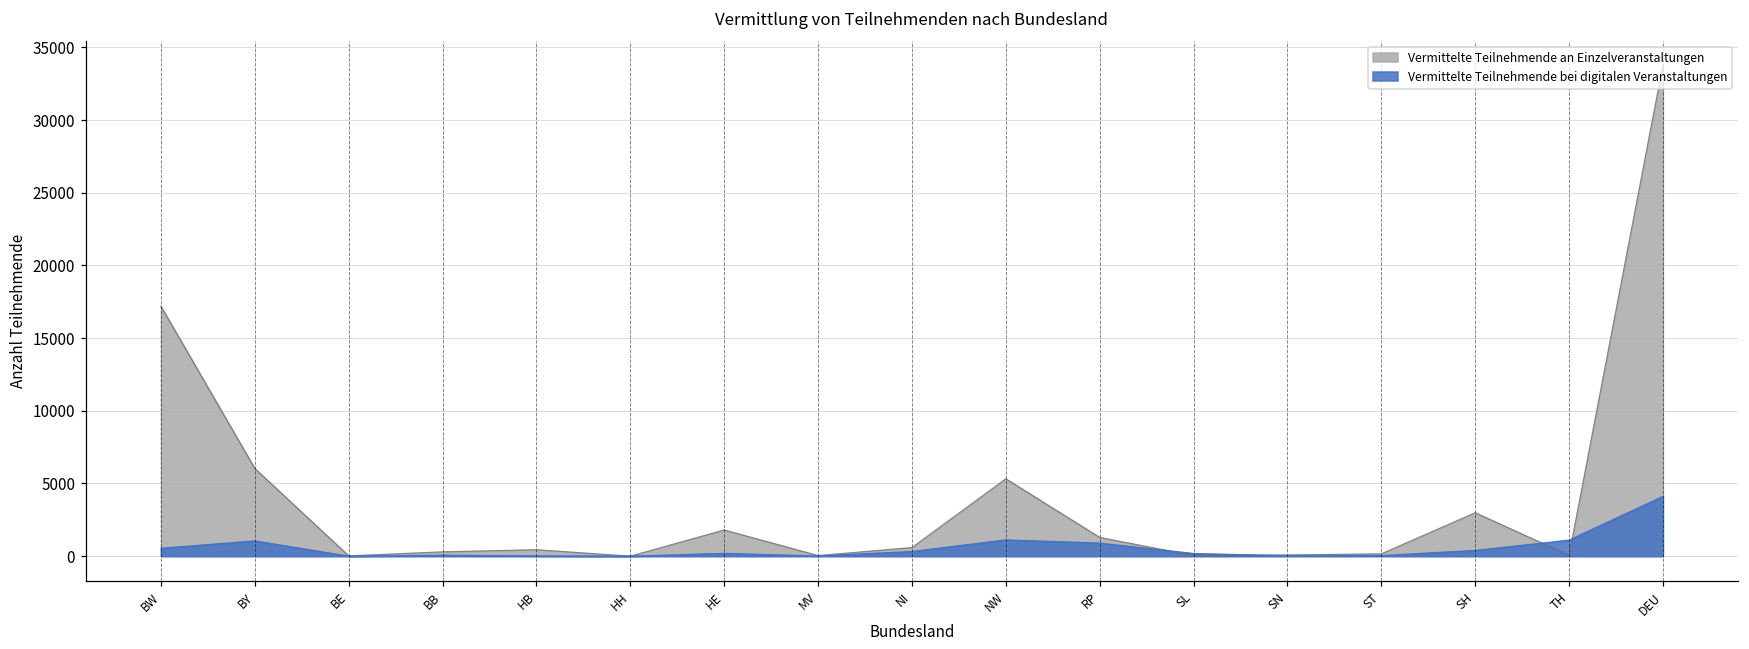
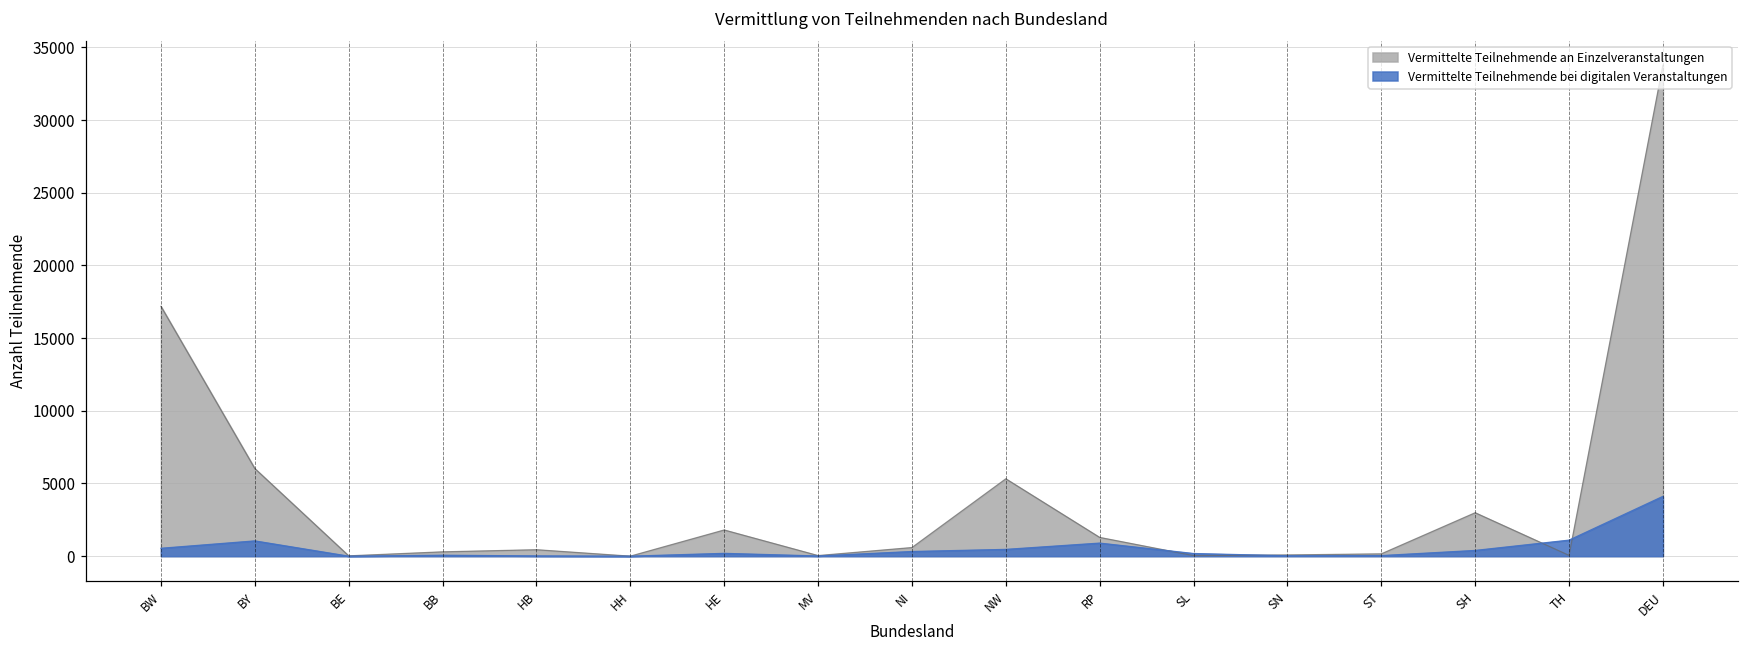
Vermittelte Teilnehmende bei digitalen Veranstaltungen, NW: 1100 -> 500
